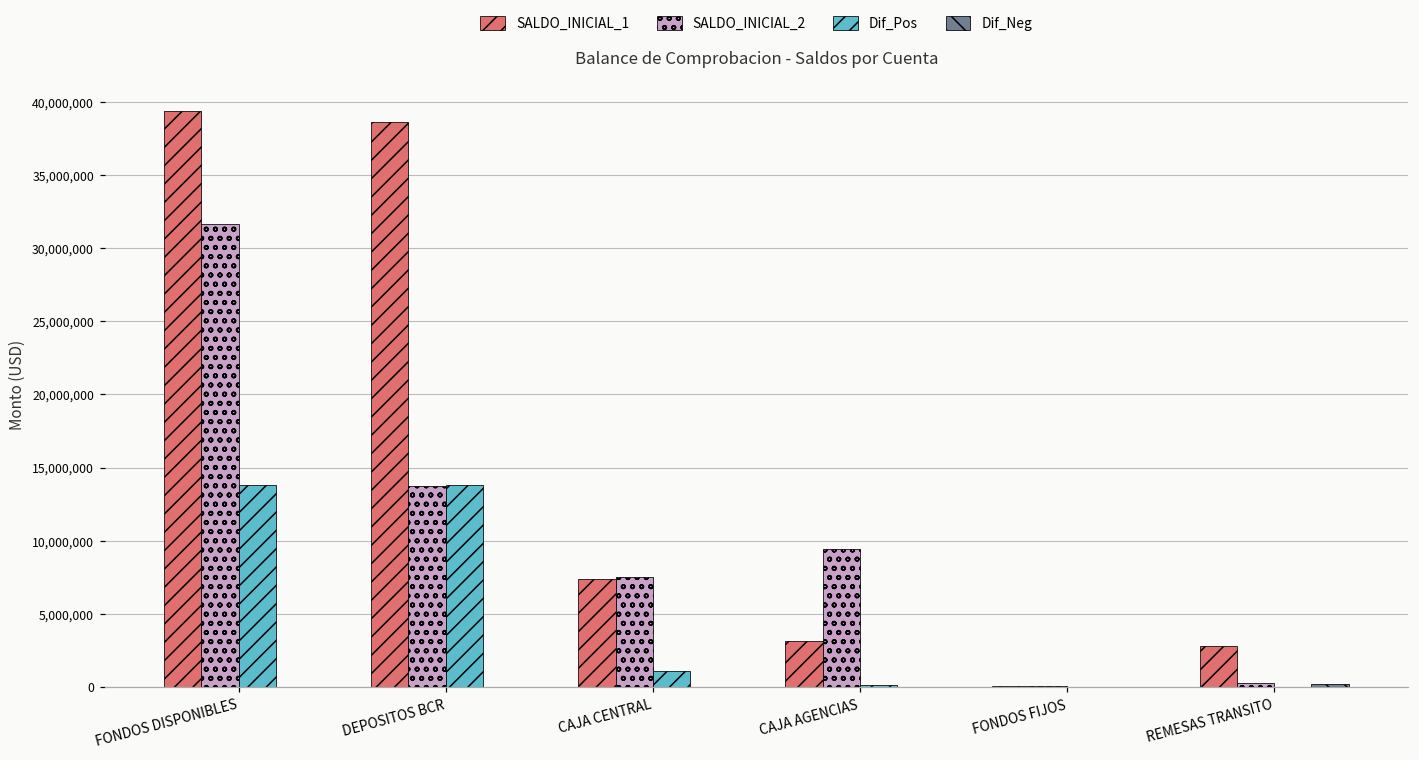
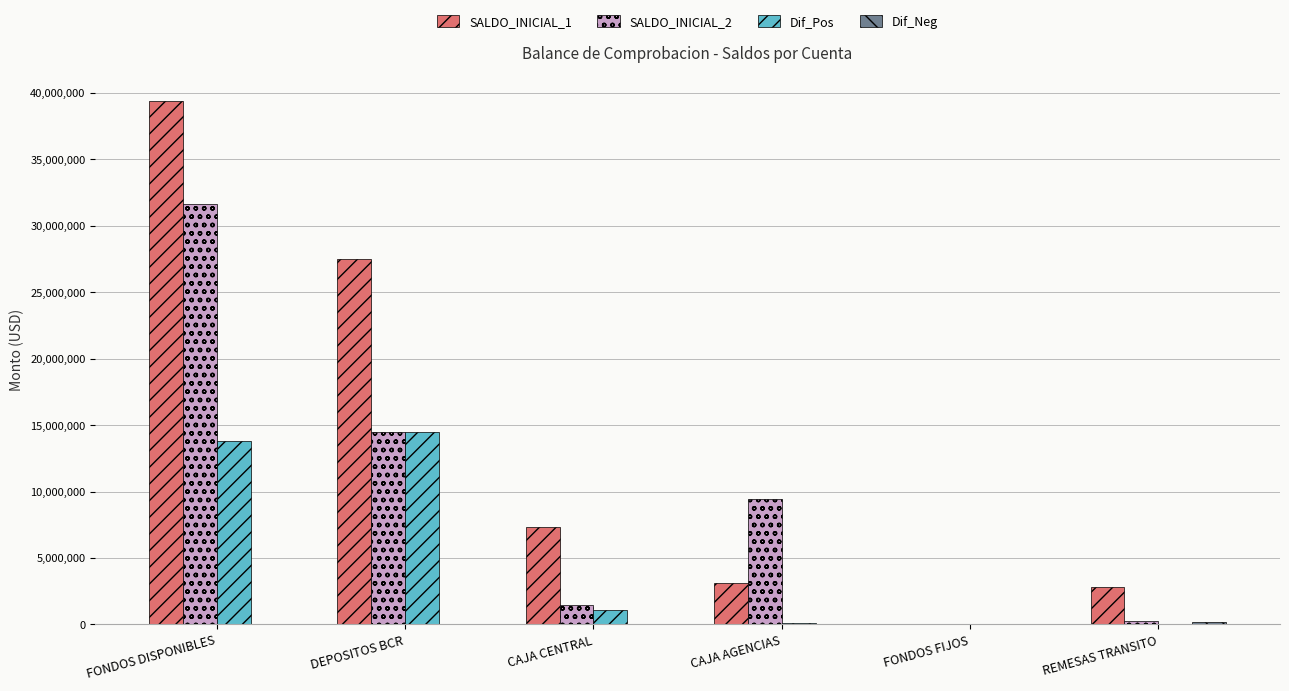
SALDO_INICIAL_1, DEPOSITOS BCR: 38,600,000 -> 27,500,000
SALDO_INICIAL_2, DEPOSITOS BCR: 13,700,000 -> 14,500,000
Dif_Pos, DEPOSITOS BCR: 13,800,000 -> 14,500,000
SALDO_INICIAL_2, CAJA CENTRAL: 7,500,000 -> 1,500,000
